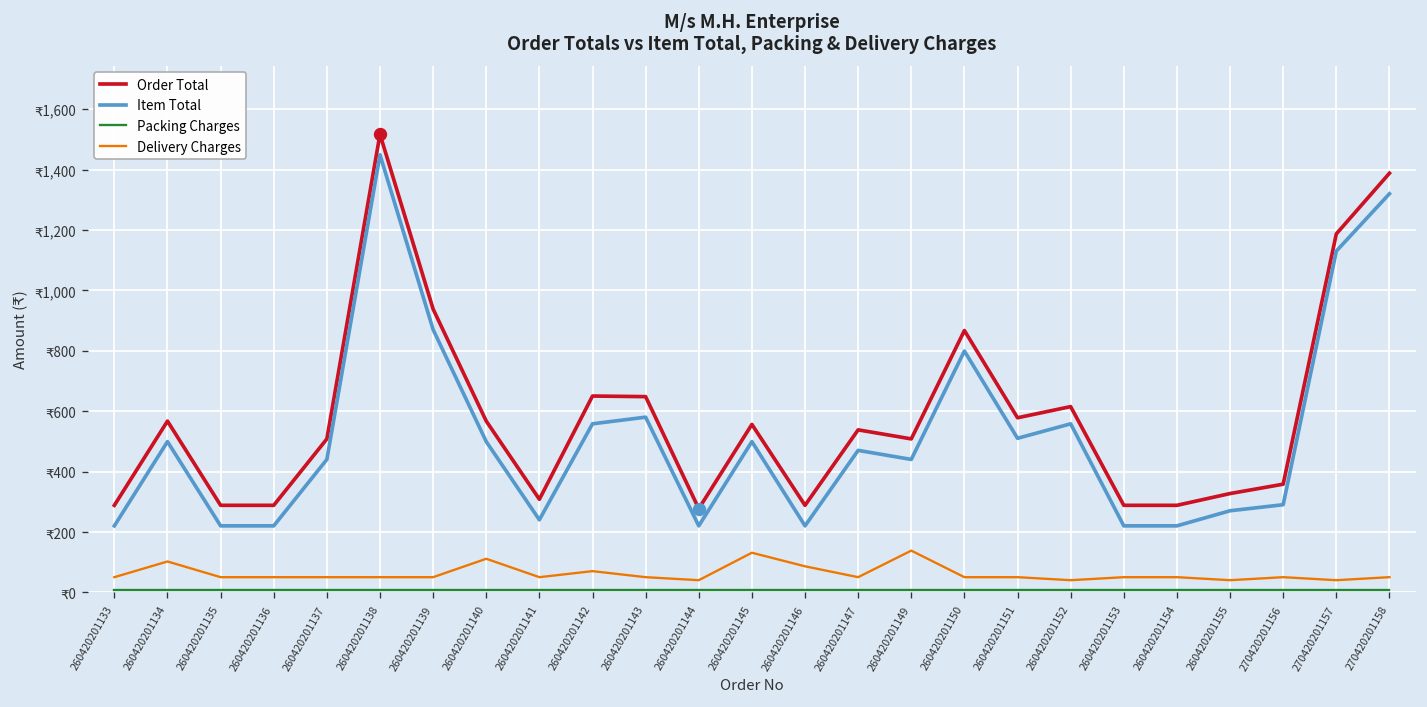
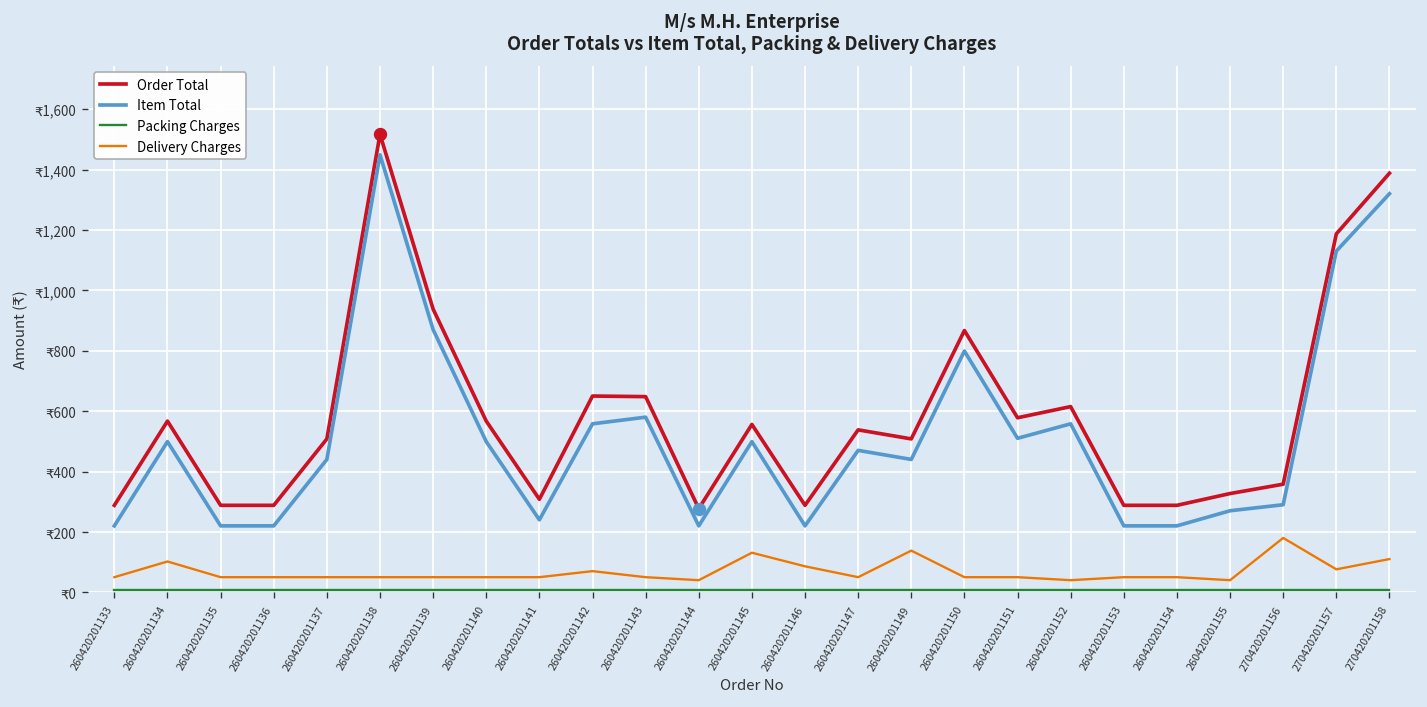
Delivery Charges, 260420201140: ₹110 -> ₹50
Delivery Charges, 270420201156: ₹50 -> ₹180
Delivery Charges, 270420201157: ₹40 -> ₹80
Delivery Charges, 270420201158: ₹50 -> ₹110
